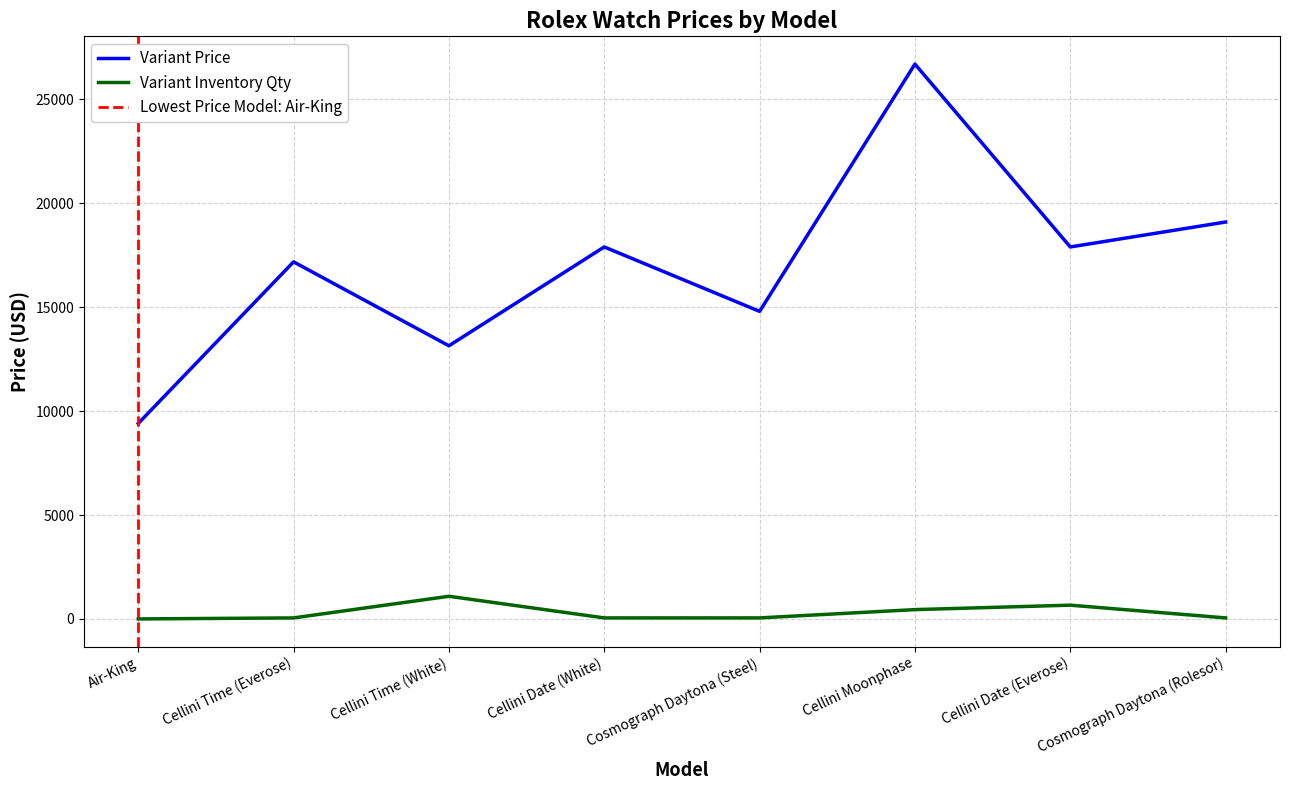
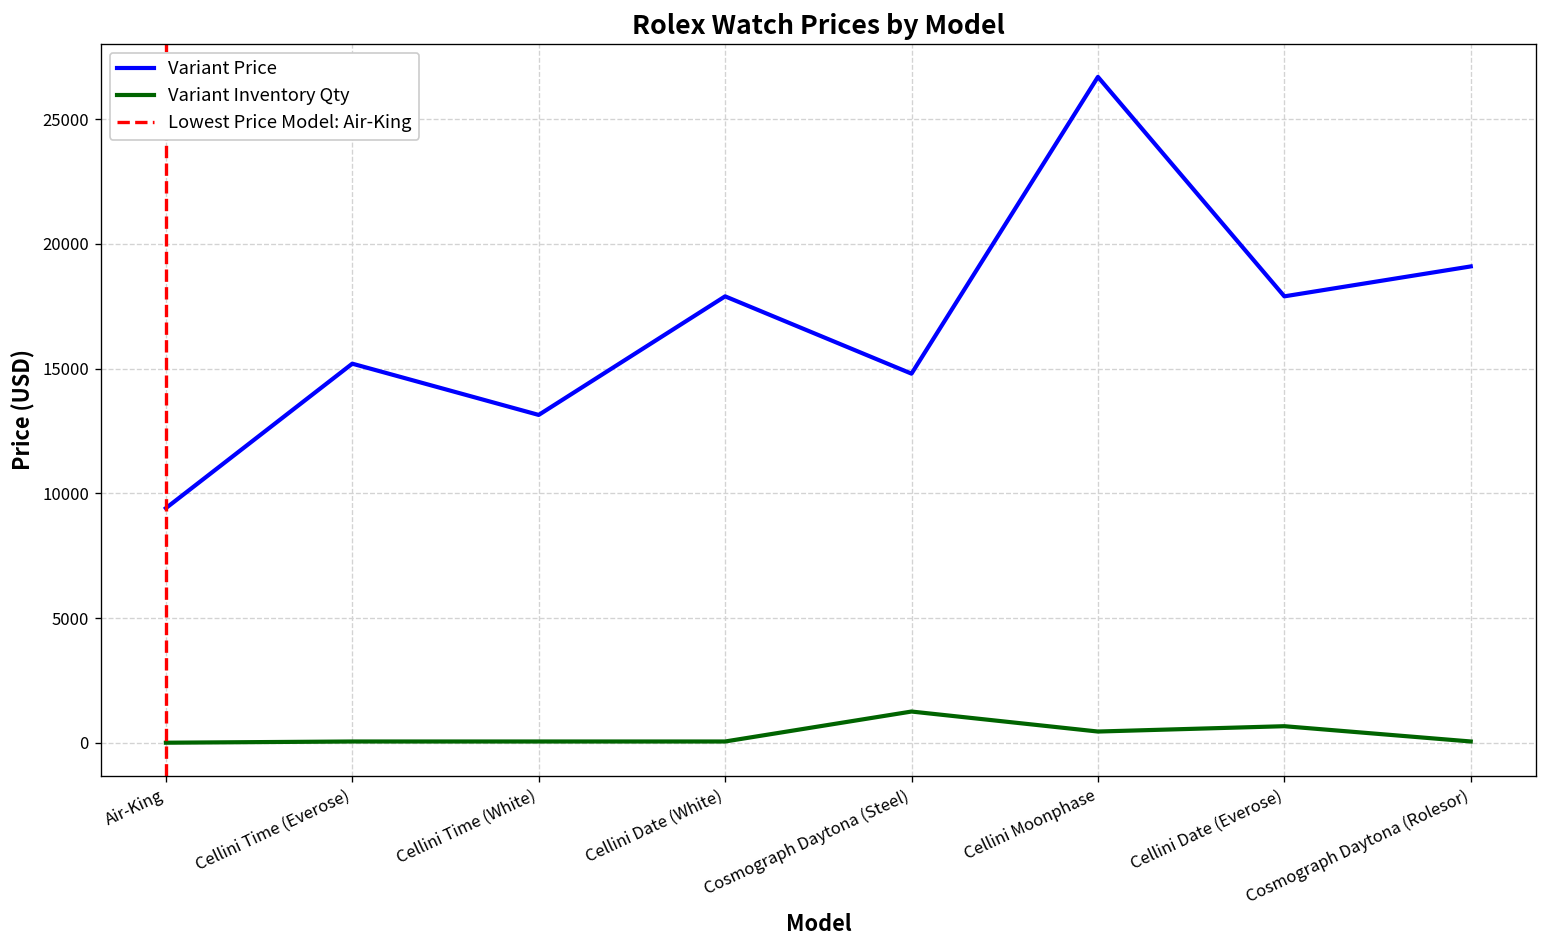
Variant Price, Cellini Time (Everose): 17200 -> 15200
Variant Inventory Qty, Cellini Time (White): 1100 -> 100
Variant Inventory Qty, Cosmograph Daytona (Steel): 100 -> 1300
